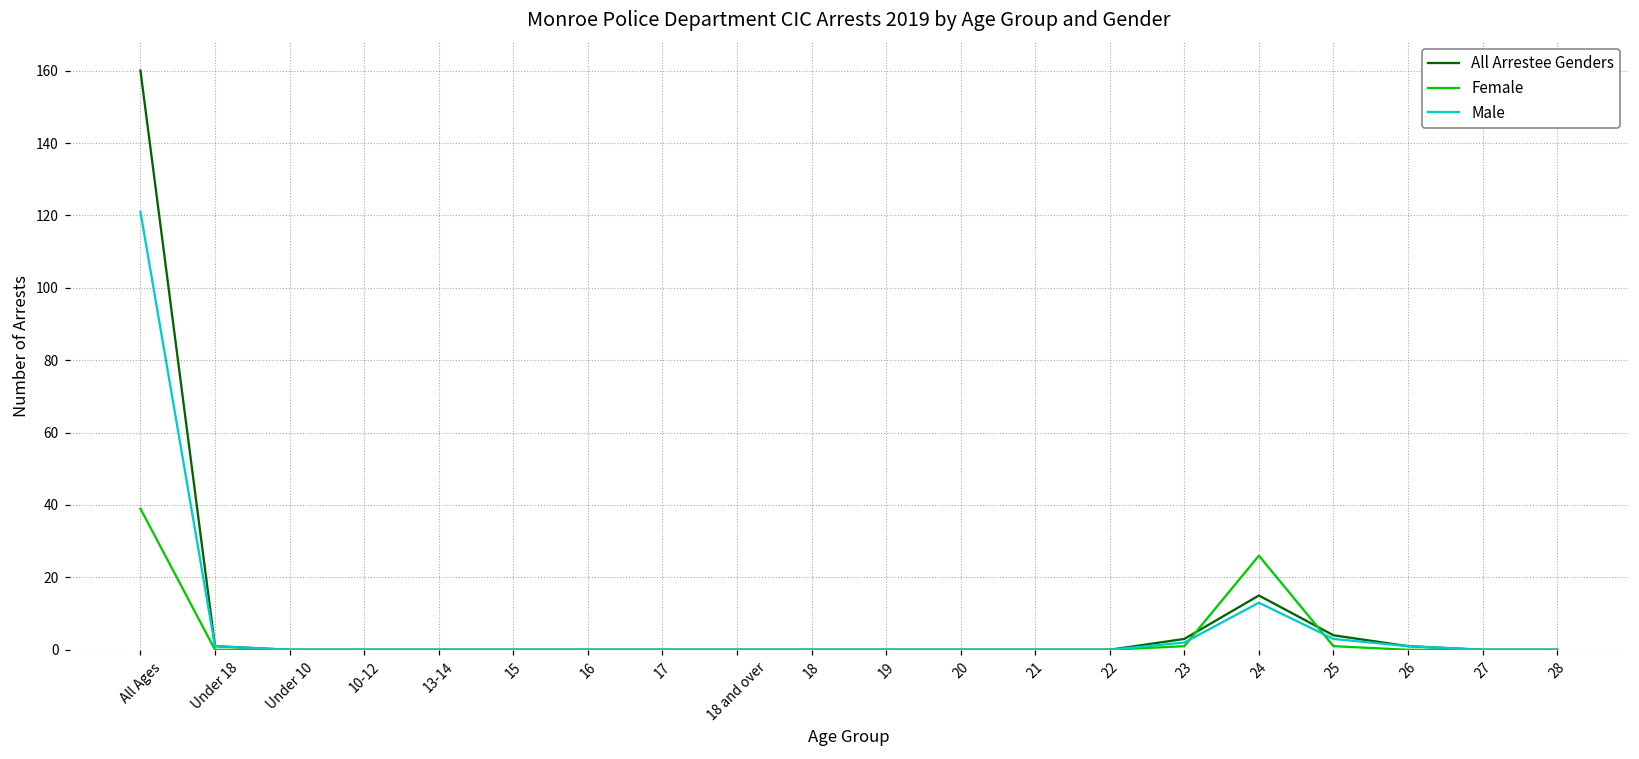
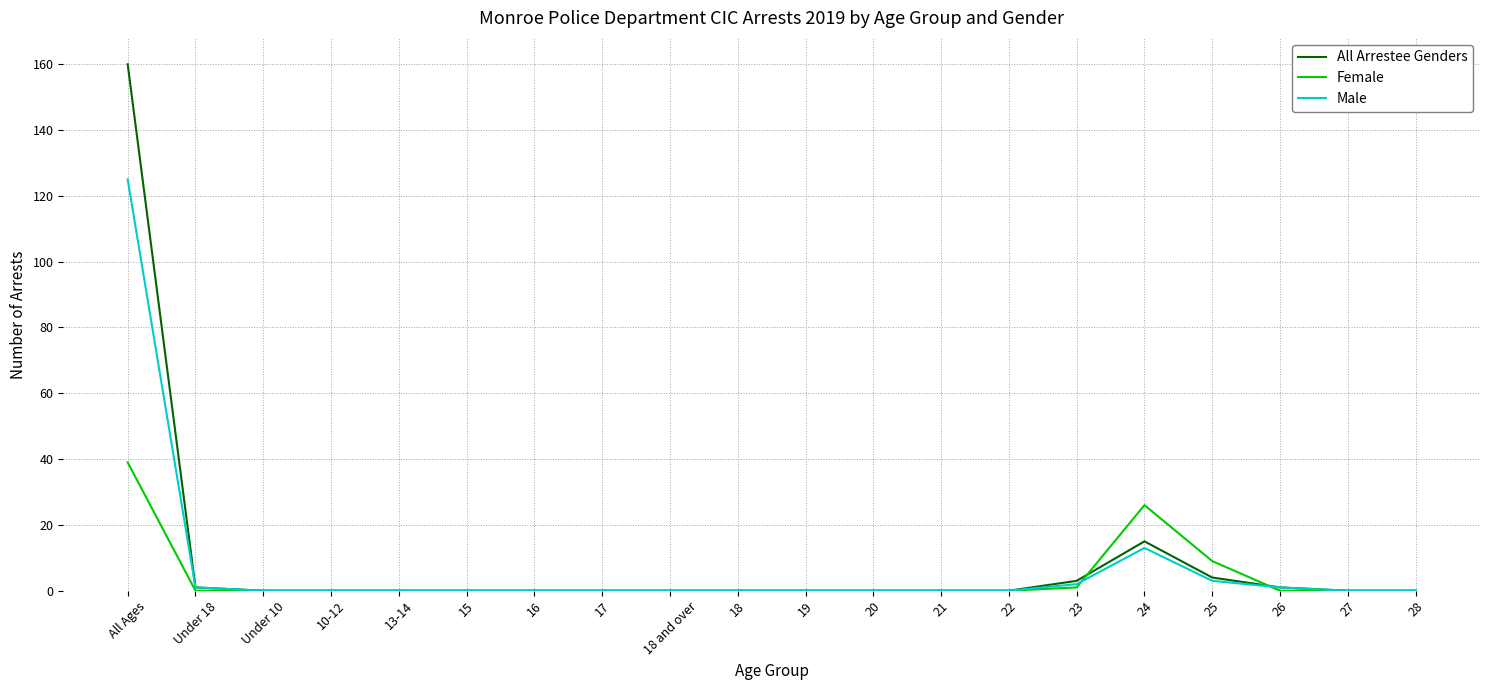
Male, All Ages: 121 -> 125
Female, 25: 1 -> 9
